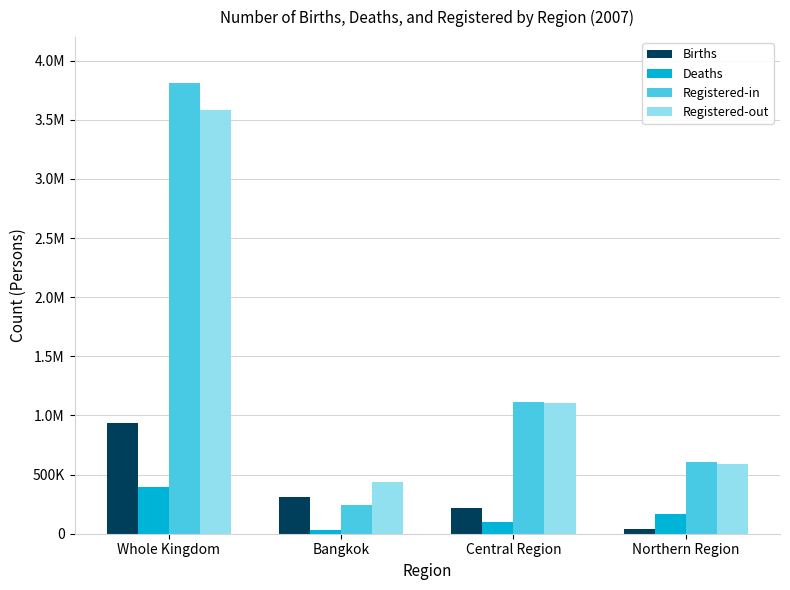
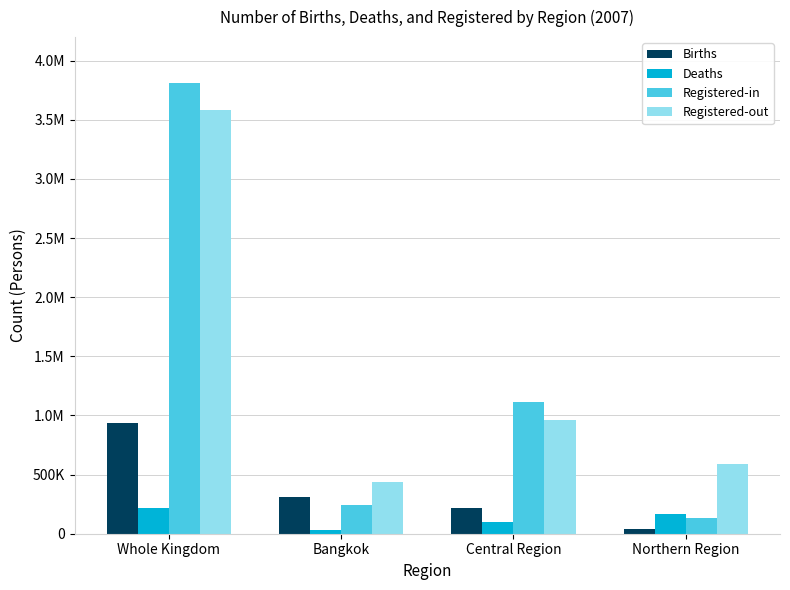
Deaths, Whole Kingdom: 400000 -> 220000
Registered-out, Central Region: 1110000 -> 960000
Registered-in, Northern Region: 610000 -> 130000
